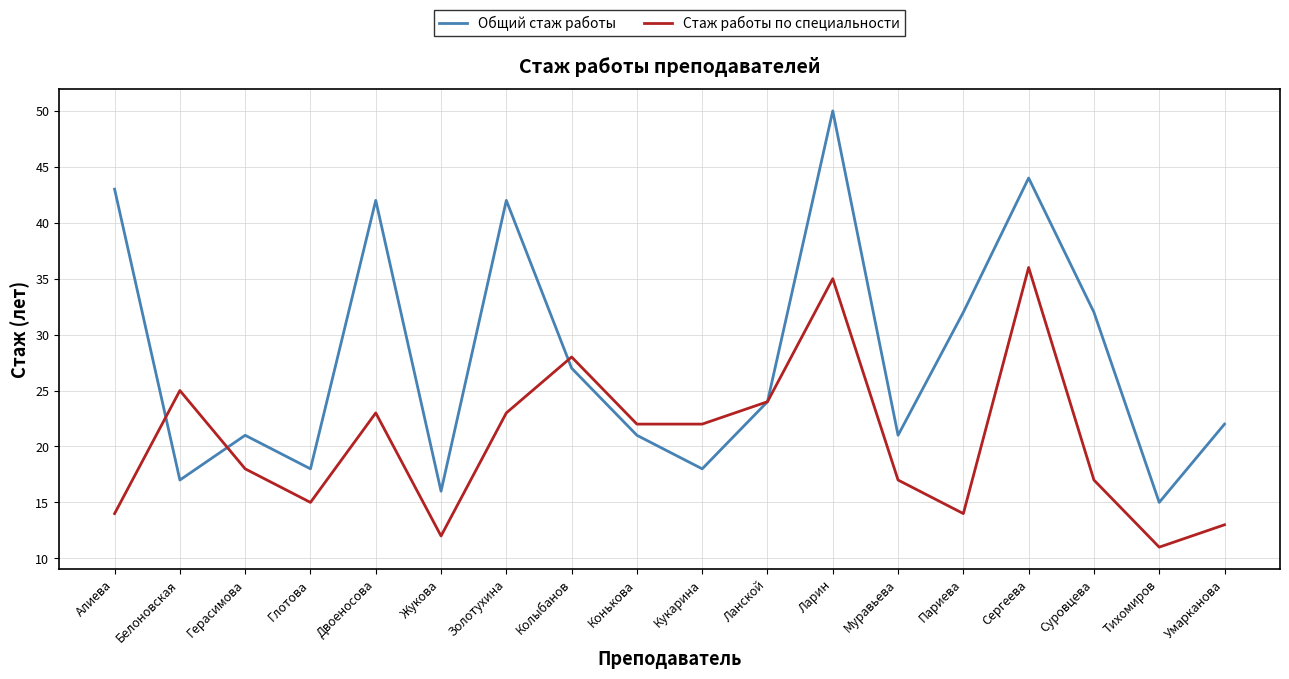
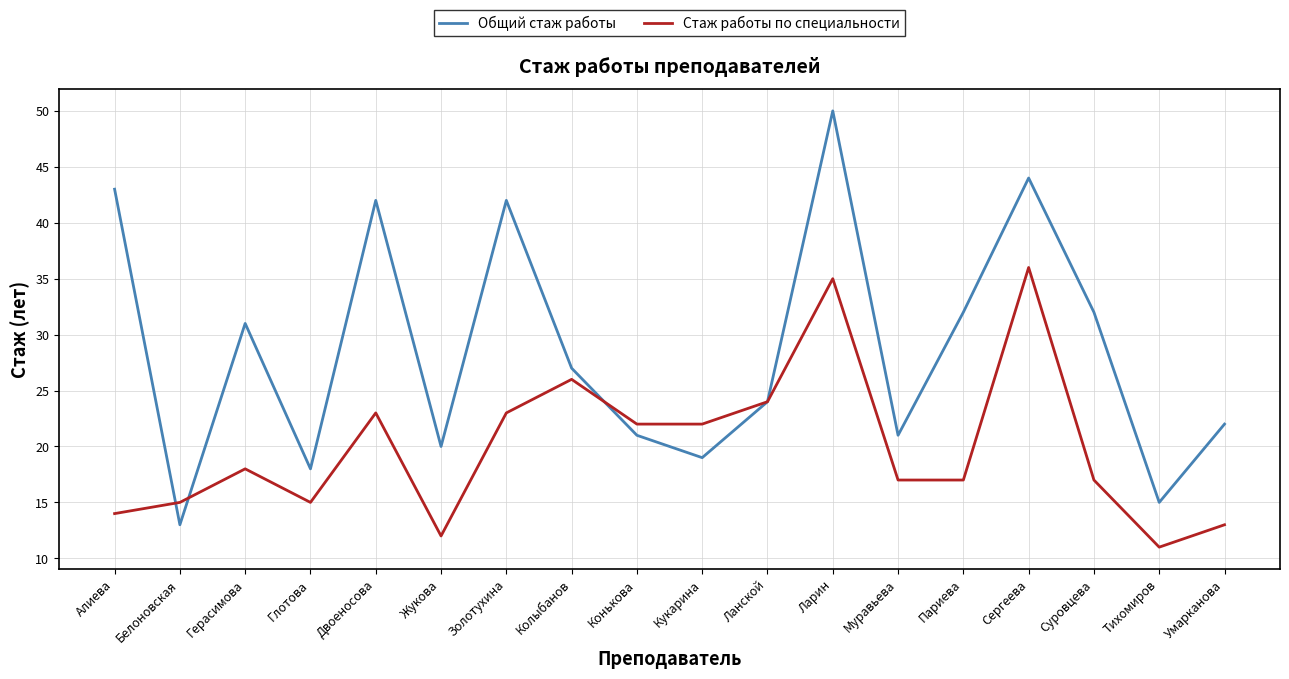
Общий стаж работы, Белоновская: 17 -> 13
Стаж работы по специальности, Белоновская: 25 -> 15
Общий стаж работы, Герасимова: 21 -> 31
Общий стаж работы, Жукова: 16 -> 20
Стаж работы по специальности, Колыбанов: 28 -> 26
Общий стаж работы, Кукарина: 18 -> 19
Стаж работы по специальности, Париева: 14 -> 17
